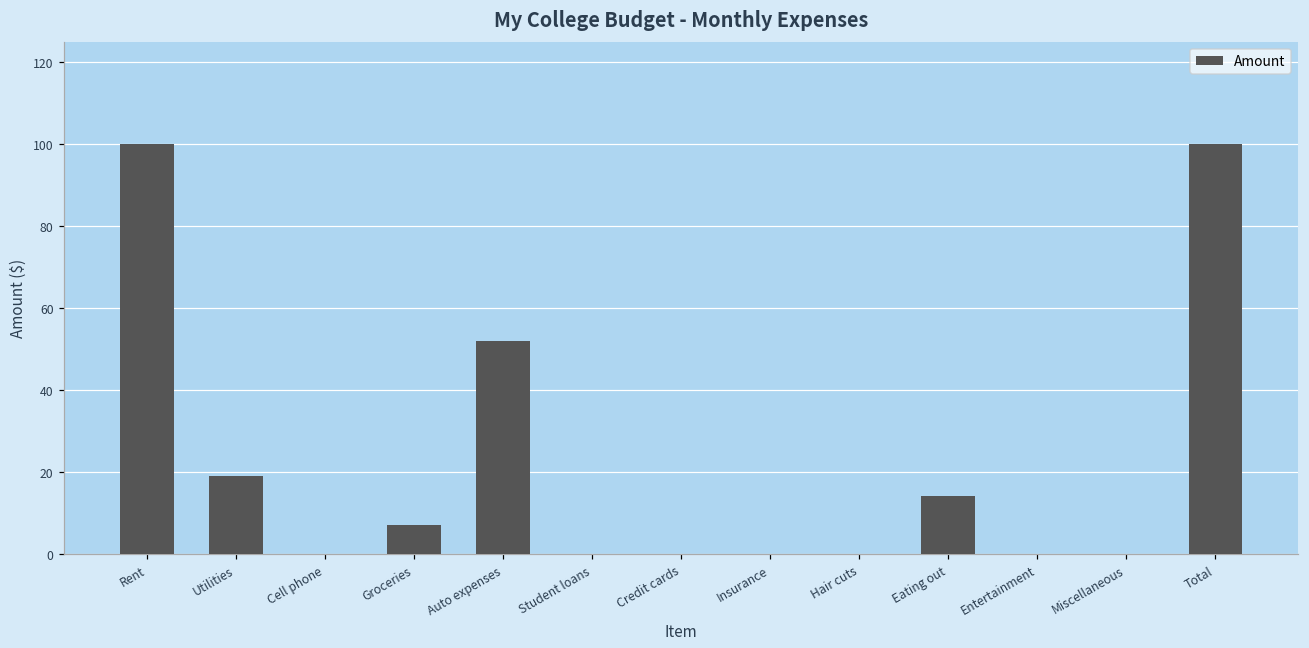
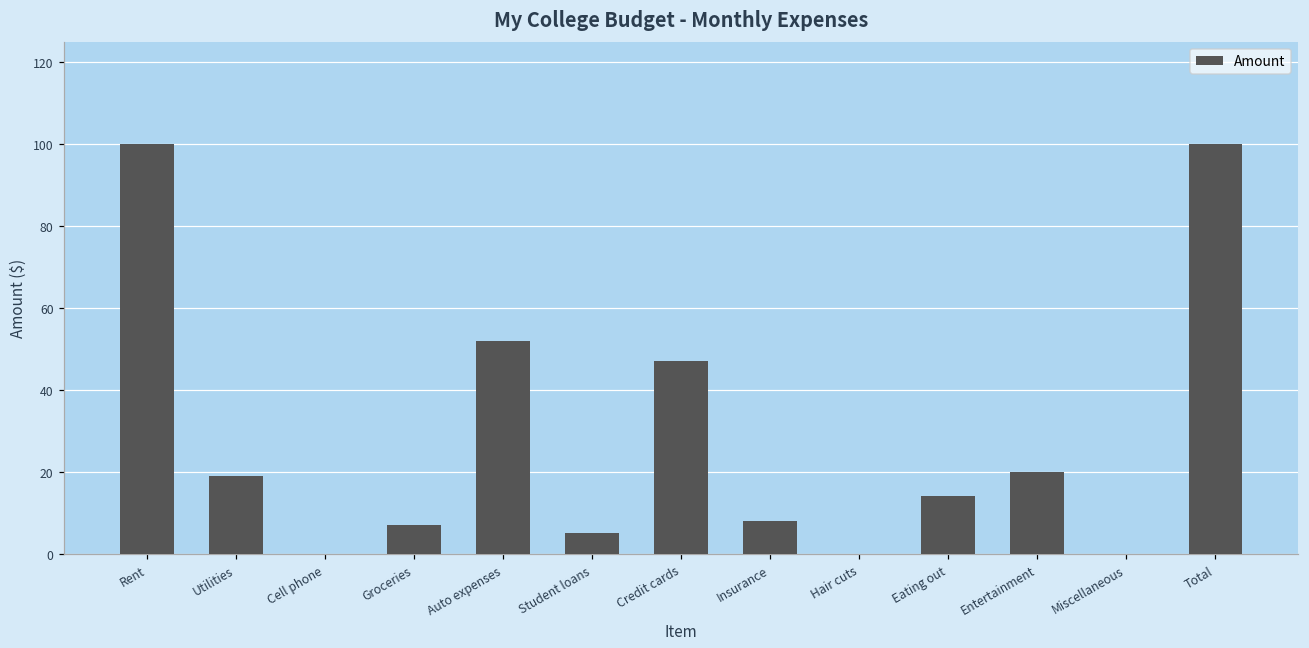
Student loans: 0 -> 5
Credit cards: 0 -> 47
Insurance: 0 -> 8
Entertainment: 0 -> 20
